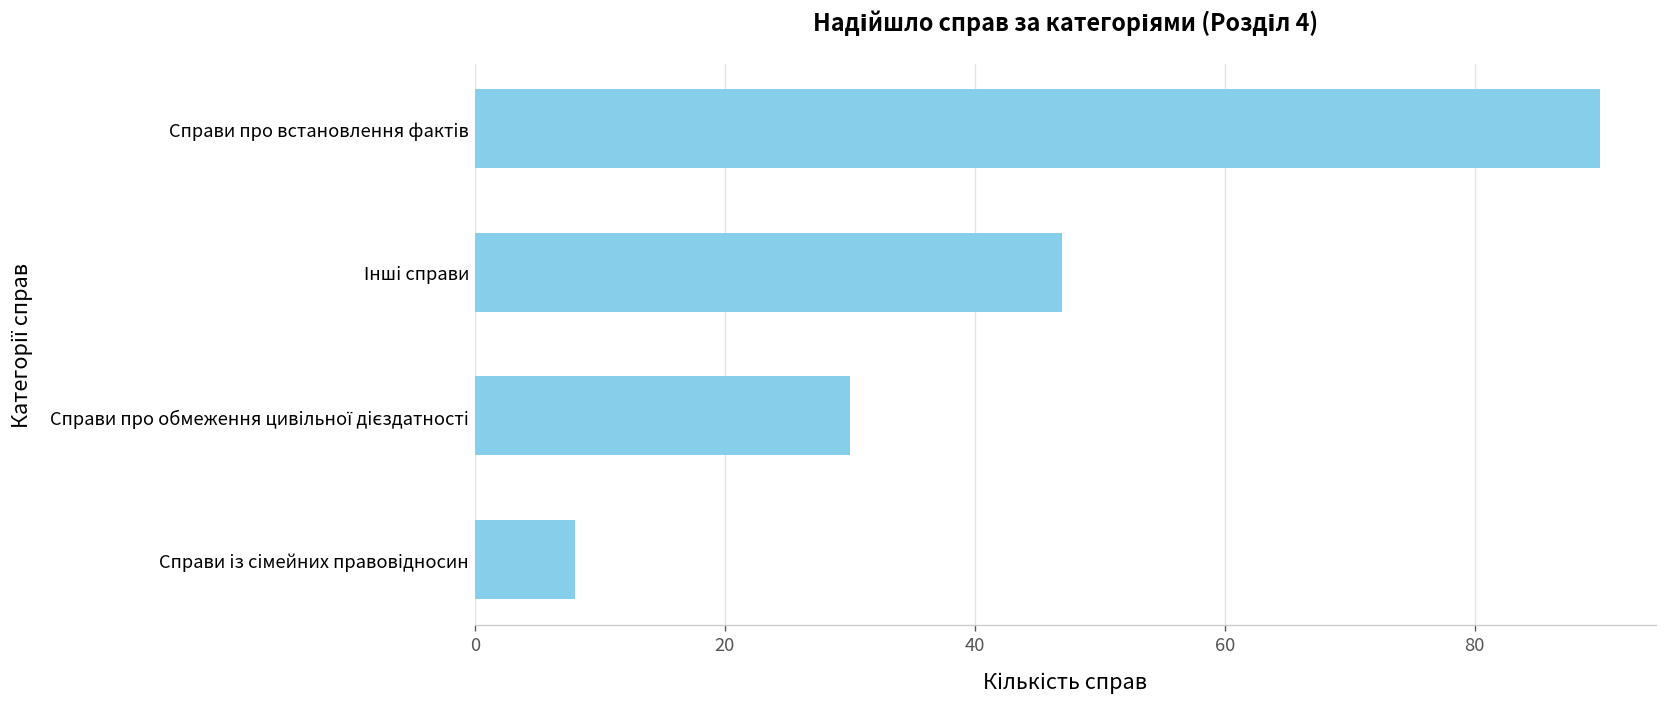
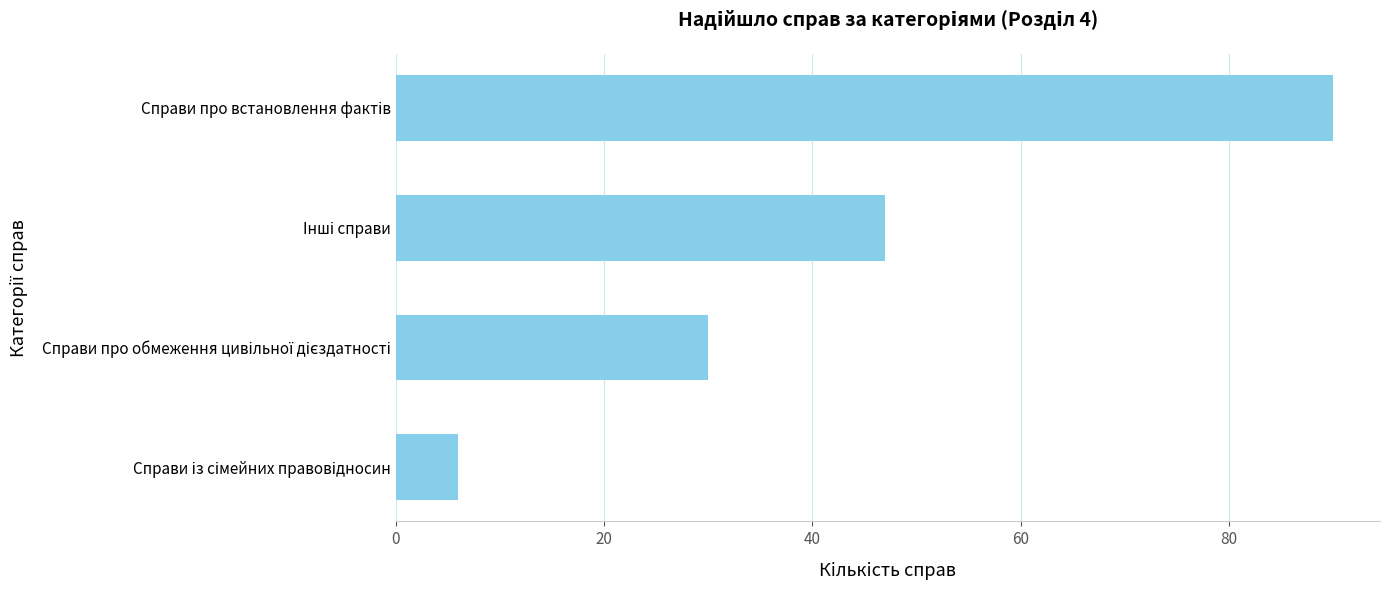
Справи із сімейних правовідносин: 8 -> 6
